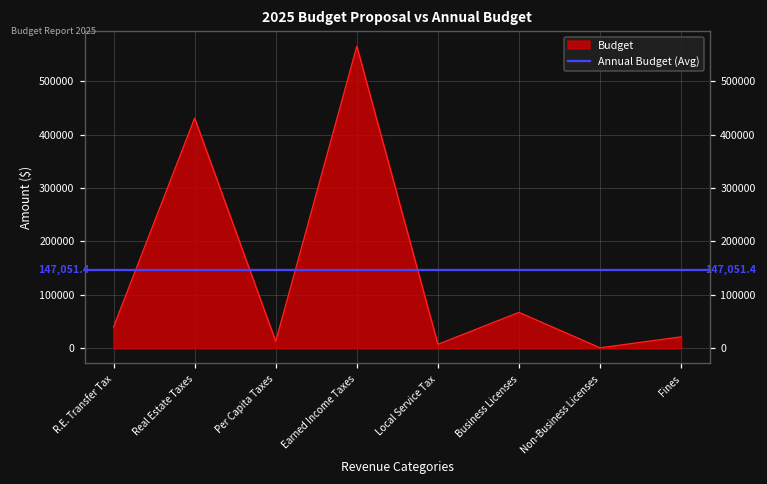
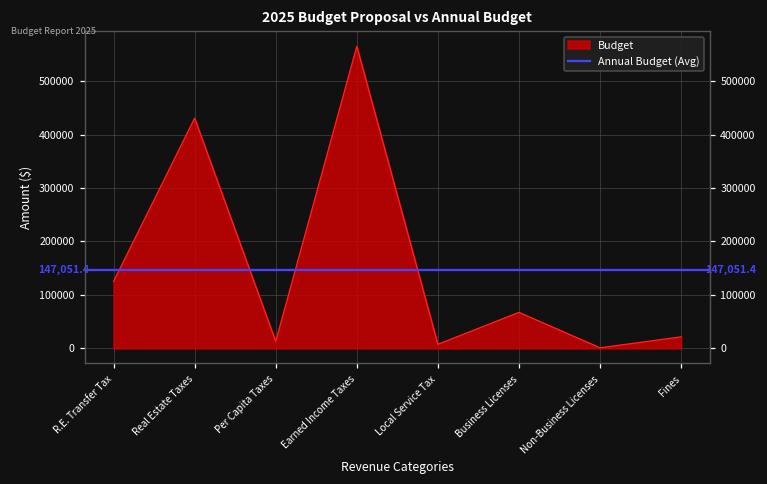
R.E. Transfer Tax: 40000 -> 130000
